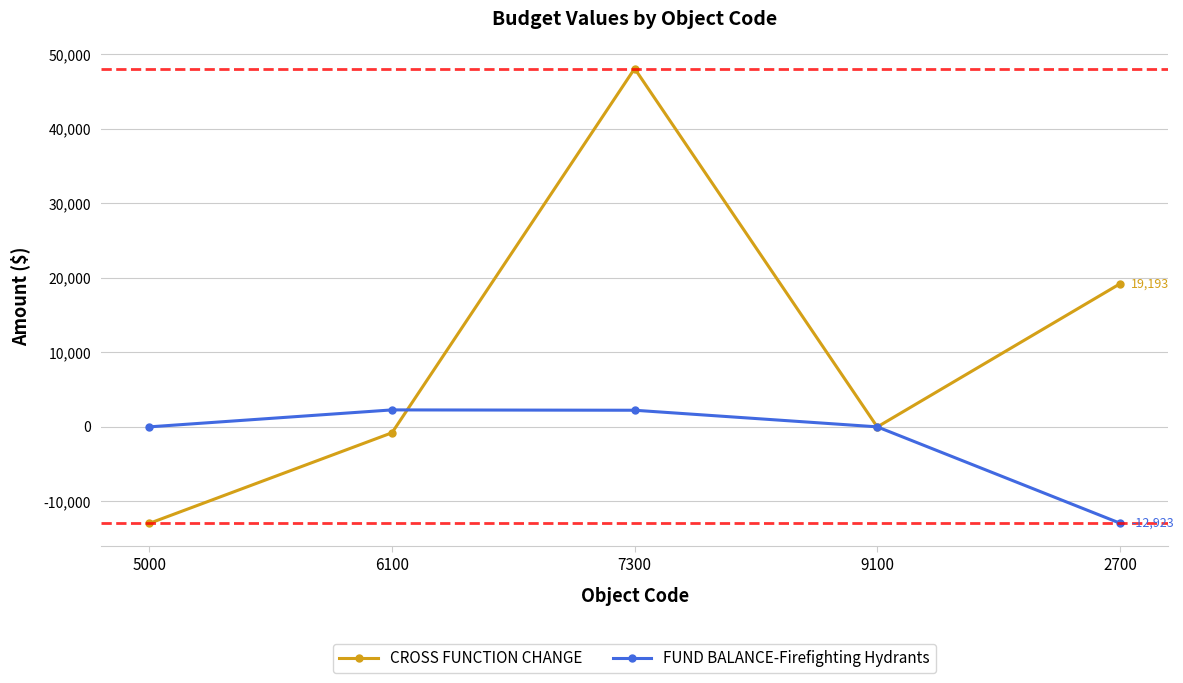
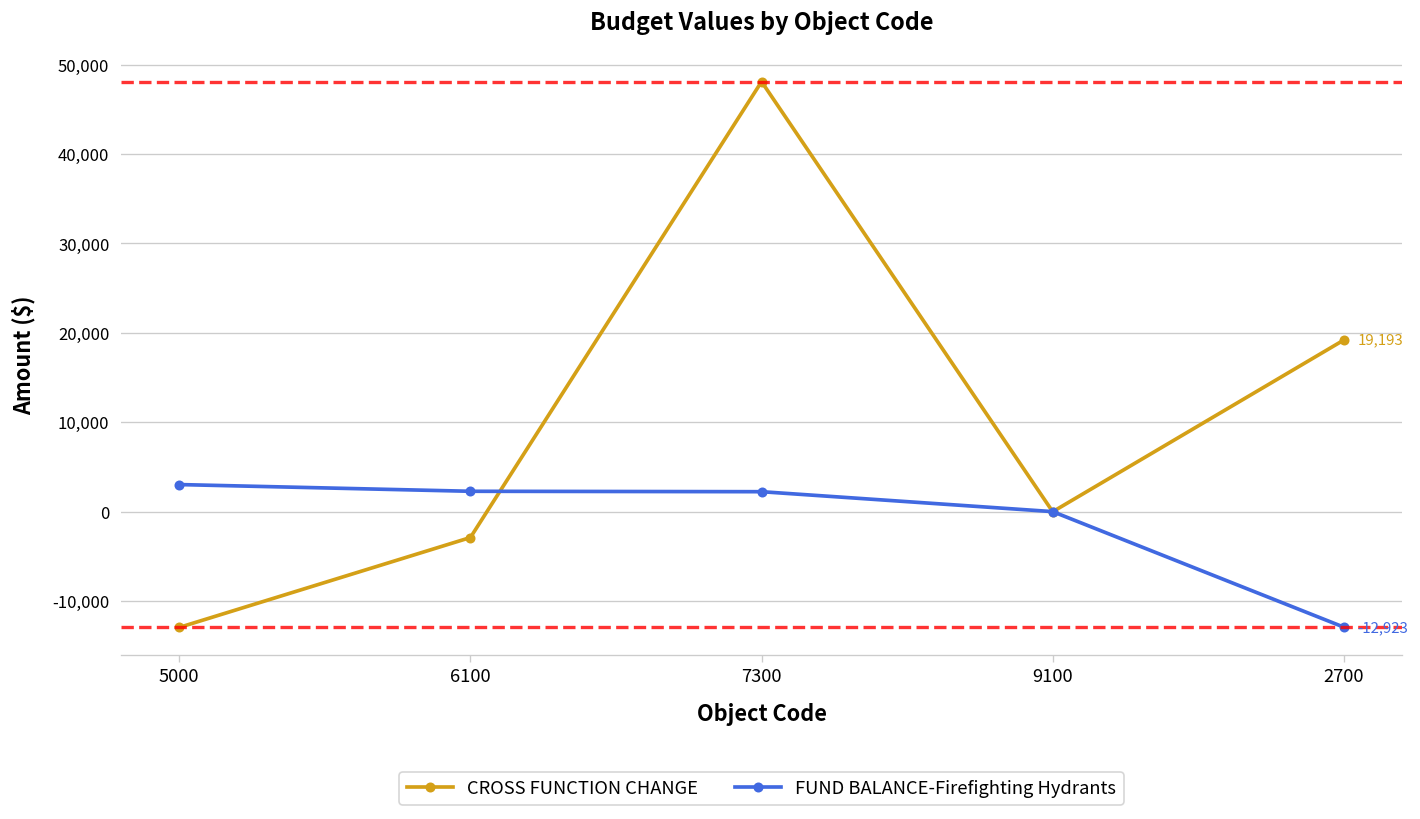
FUND BALANCE-Firefighting Hydrants, 5000: 0 -> 3,000
CROSS FUNCTION CHANGE, 6100: -1,000 -> -3,000
